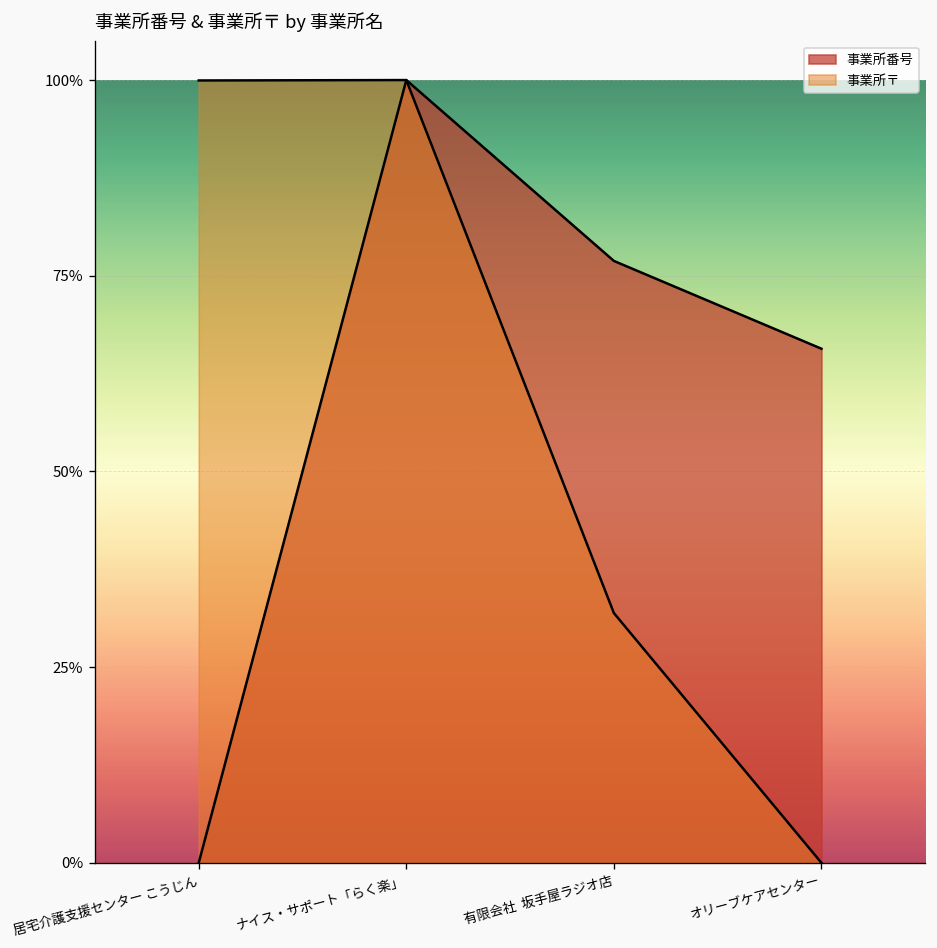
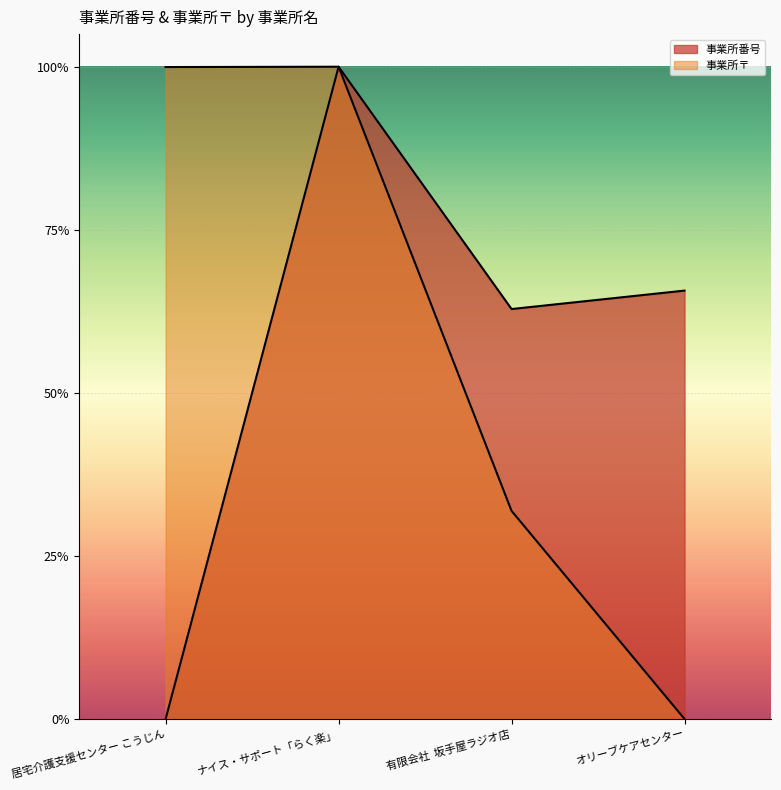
事業所番号, 有限会社 坂手屋ラジオ店: 77% -> 63%
